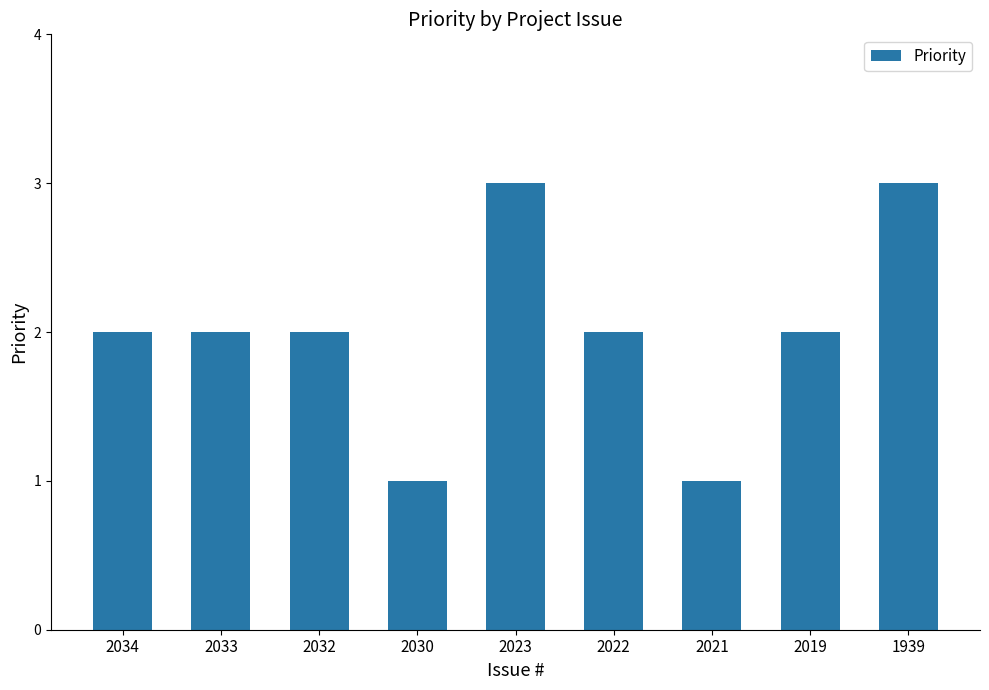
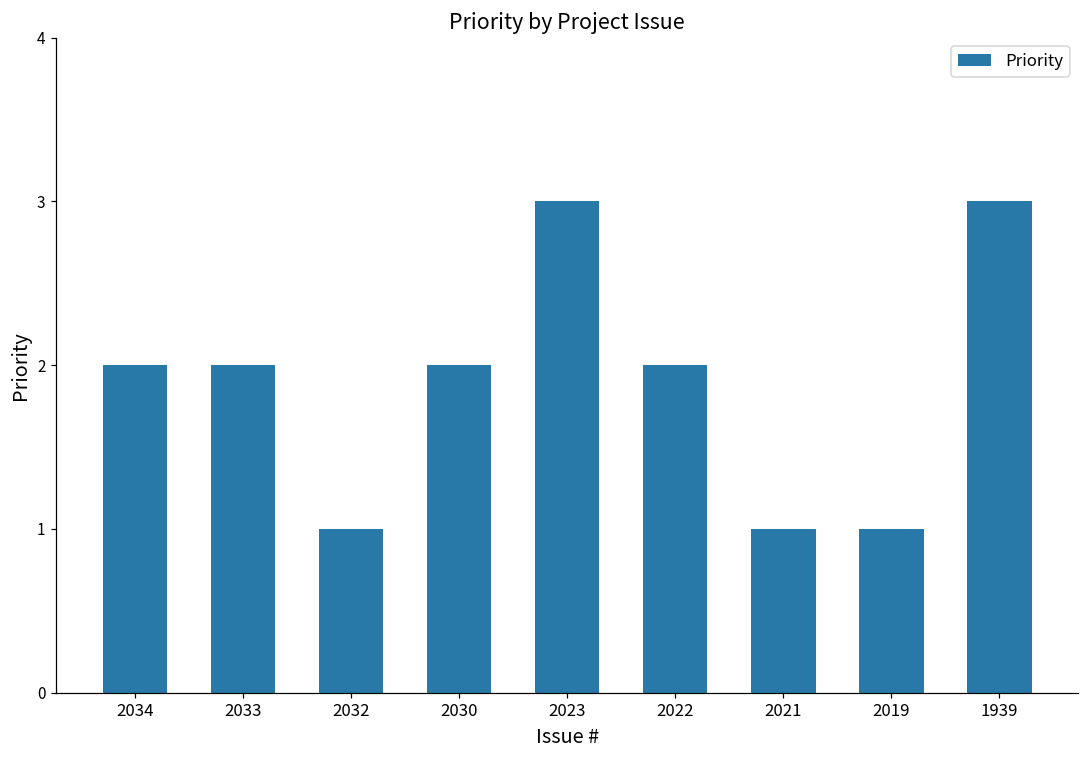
2032: 2 -> 1
2030: 1 -> 2
2019: 2 -> 1
